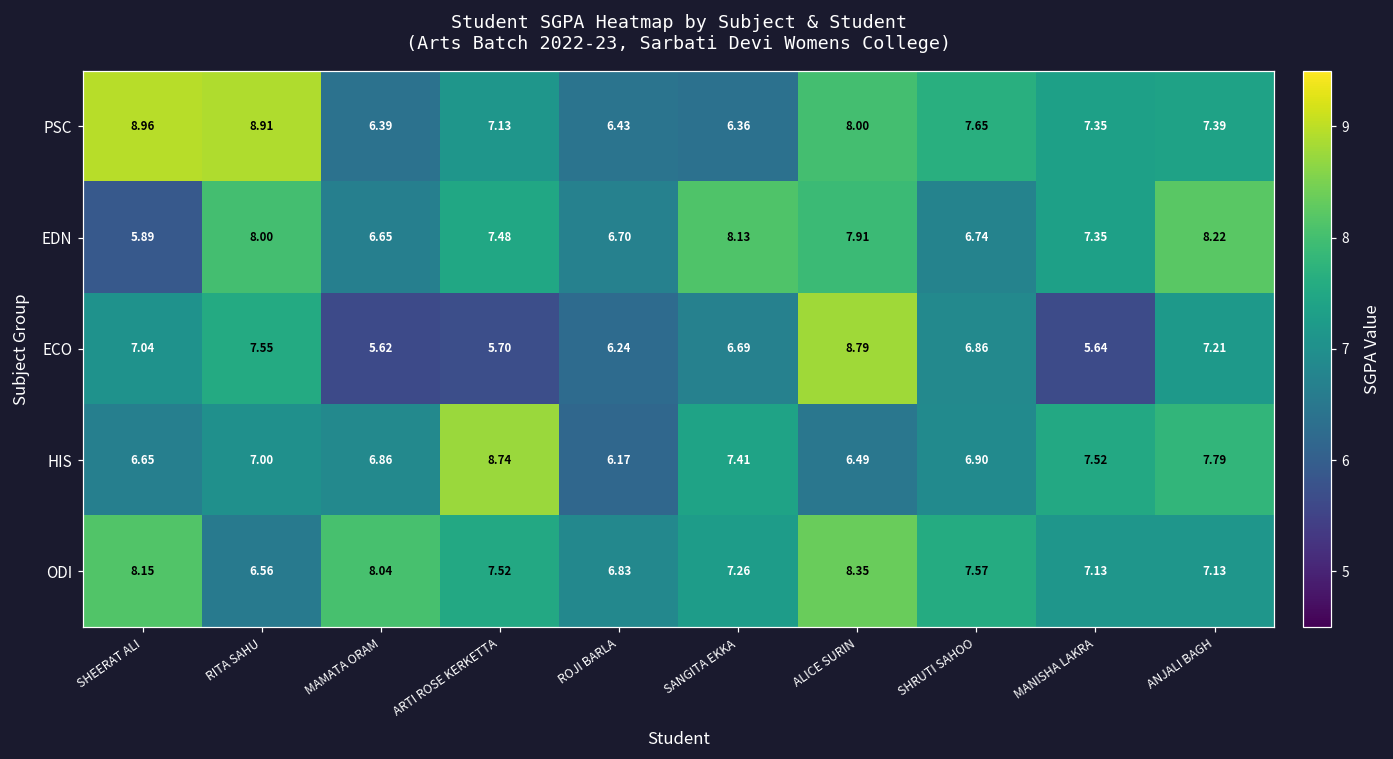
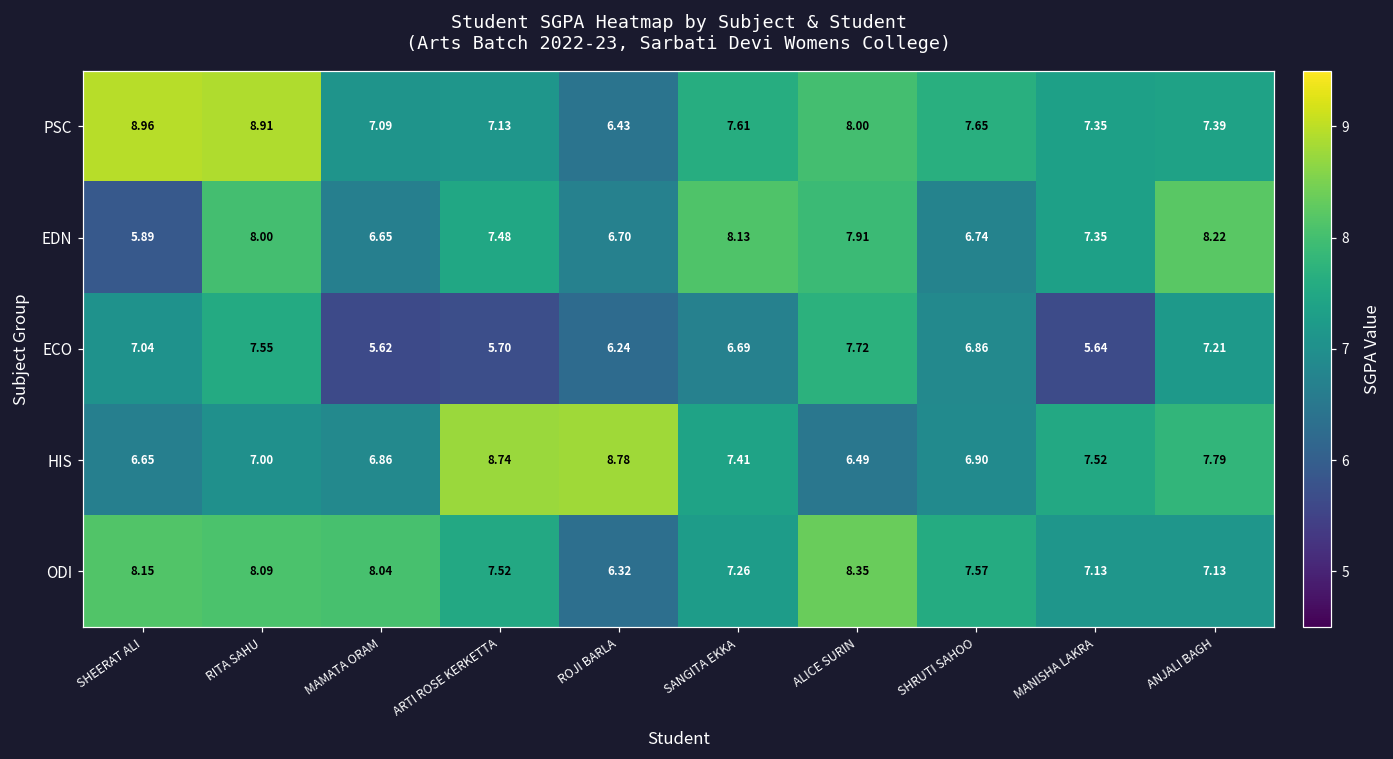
PSC, MAMATA ORAM: 6.39 -> 7.09
PSC, SANGITA EKKA: 6.36 -> 7.61
ECO, ALICE SURIN: 8.79 -> 7.72
HIS, ROJI BARLA: 6.17 -> 8.78
ODI, RITA SAHU: 6.56 -> 8.09
ODI, ROJI BARLA: 6.83 -> 6.32
